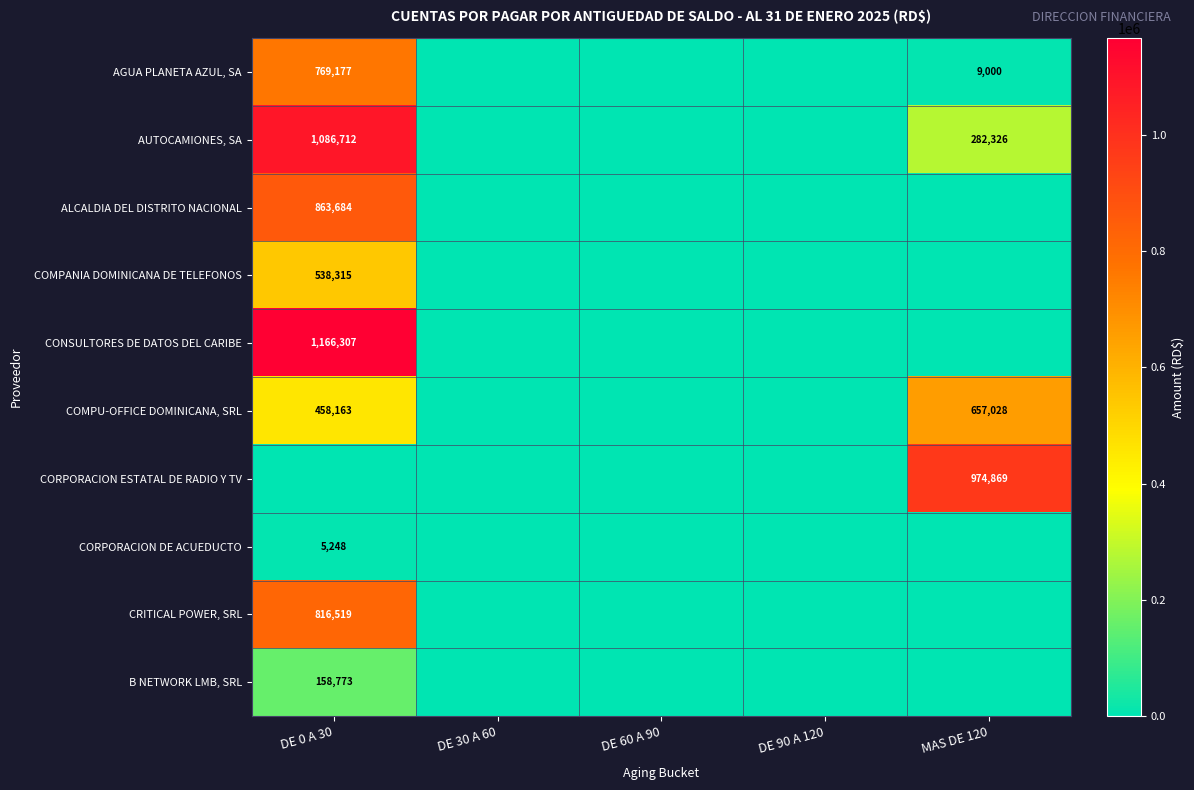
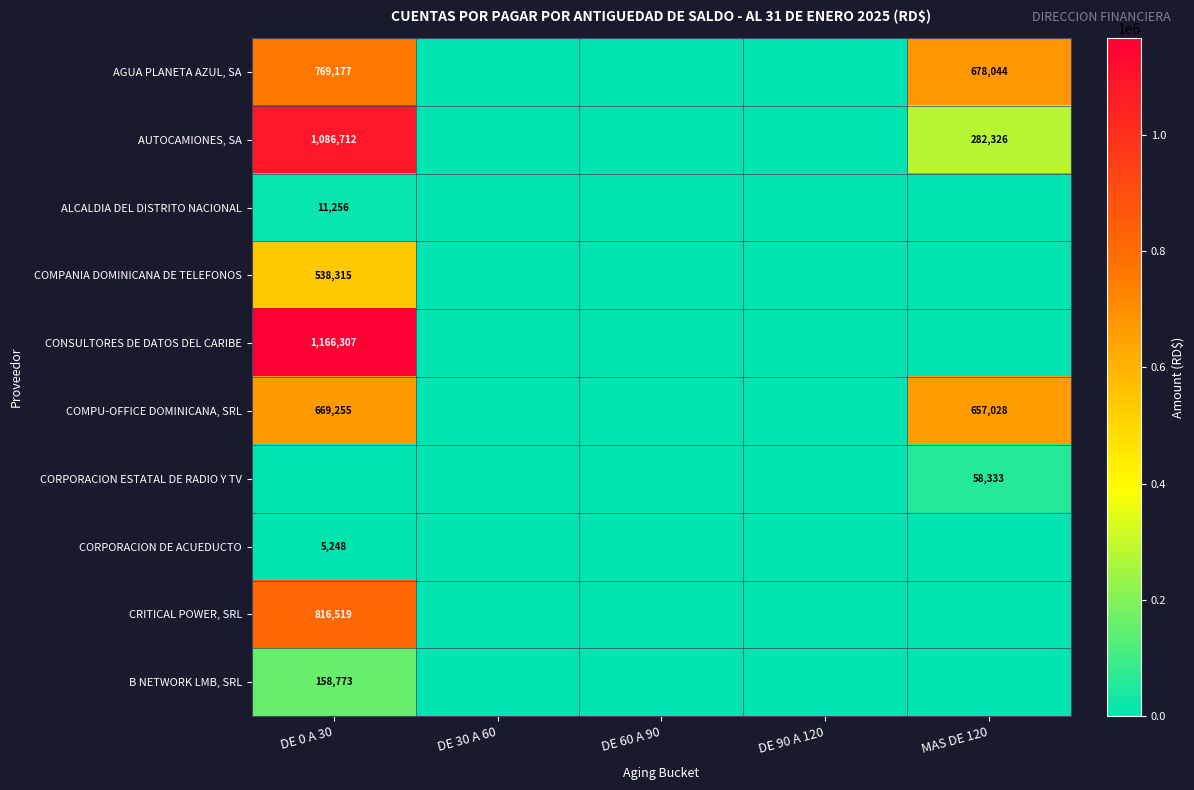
AGUA PLANETA AZUL, SA, MAS DE 120: 9,000 -> 678,044
ALCALDIA DEL DISTRITO NACIONAL, DE 0 A 30: 863,684 -> 11,256
COMPU-OFFICE DOMINICANA, SRL, DE 0 A 30: 458,163 -> 669,255
CORPORACION ESTATAL DE RADIO Y TV, MAS DE 120: 974,869 -> 58,333
